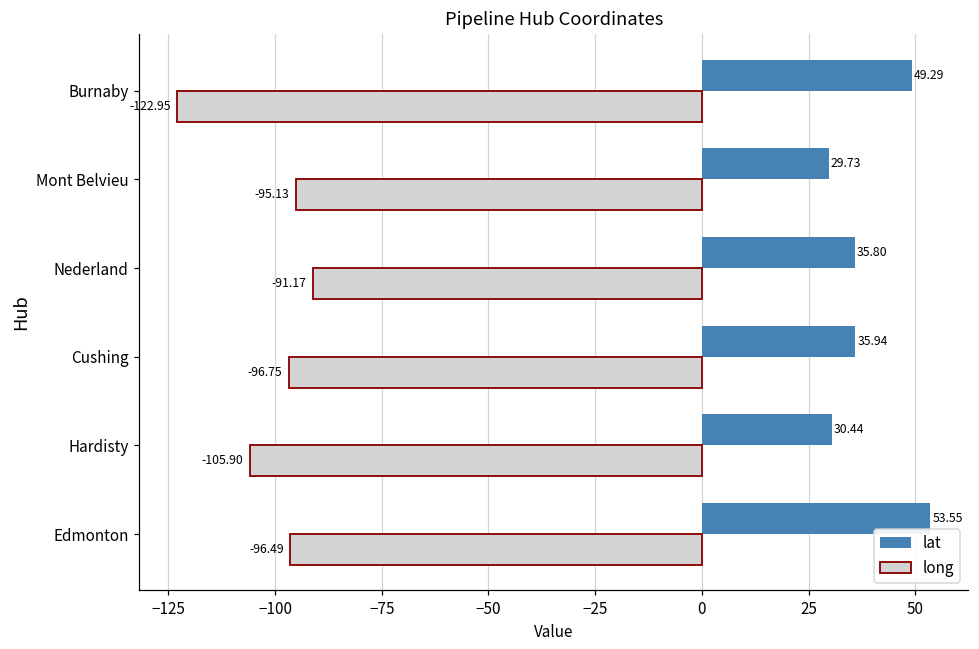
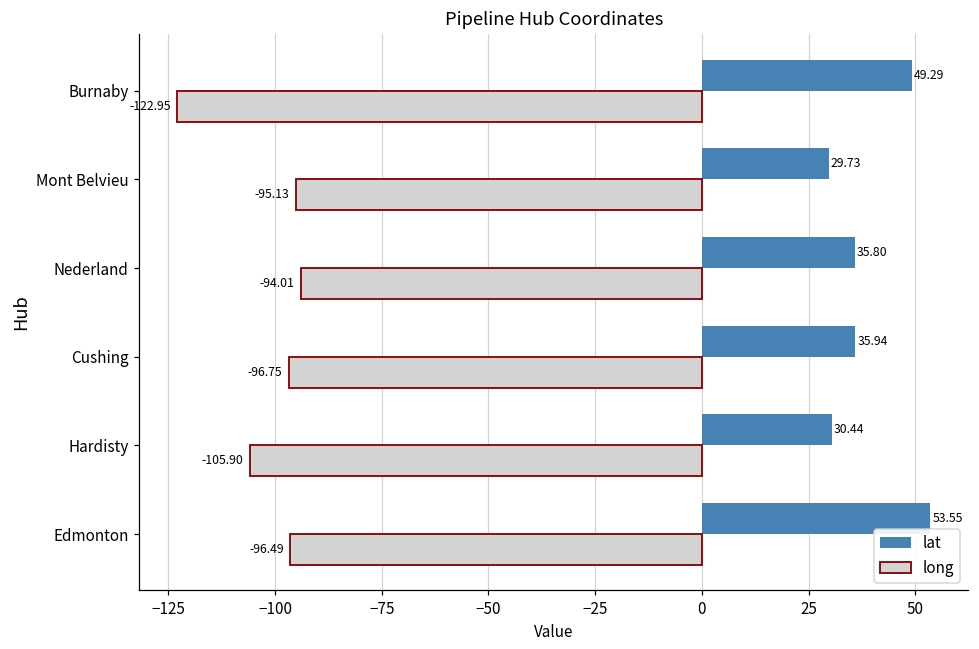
long, Nederland: -91.17 -> -94.01
